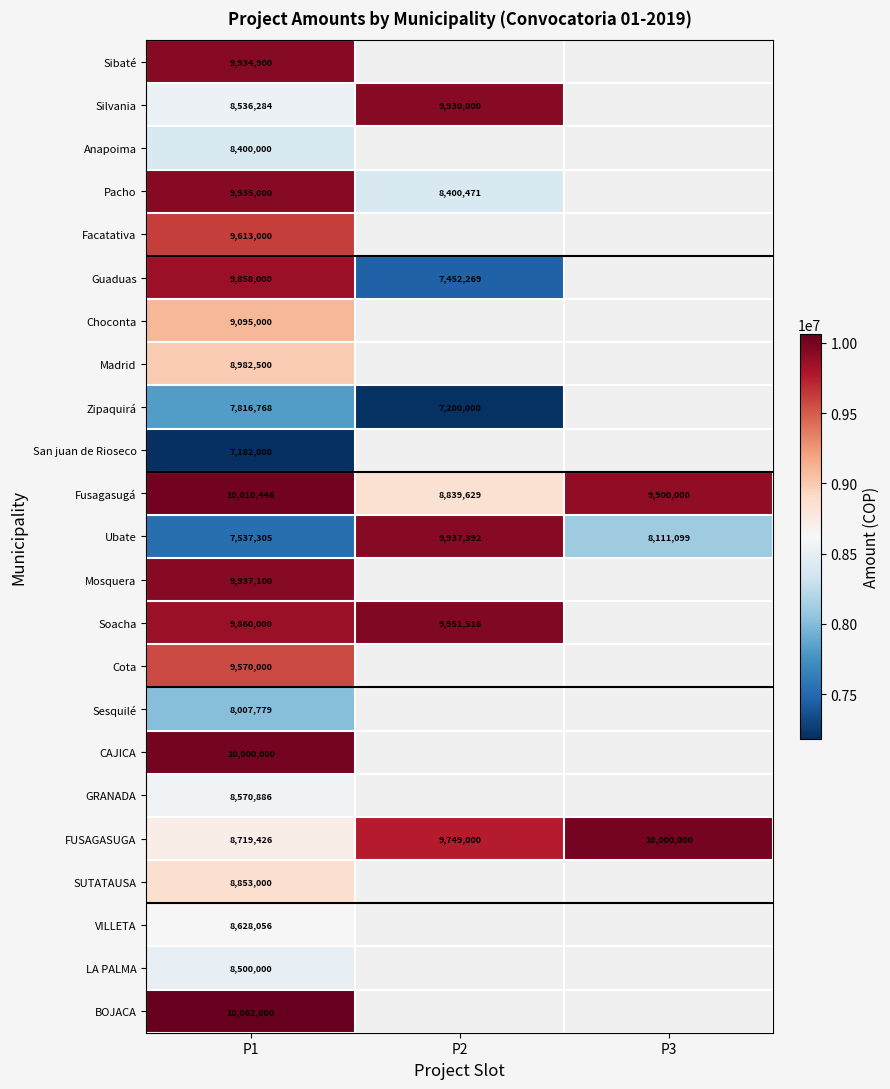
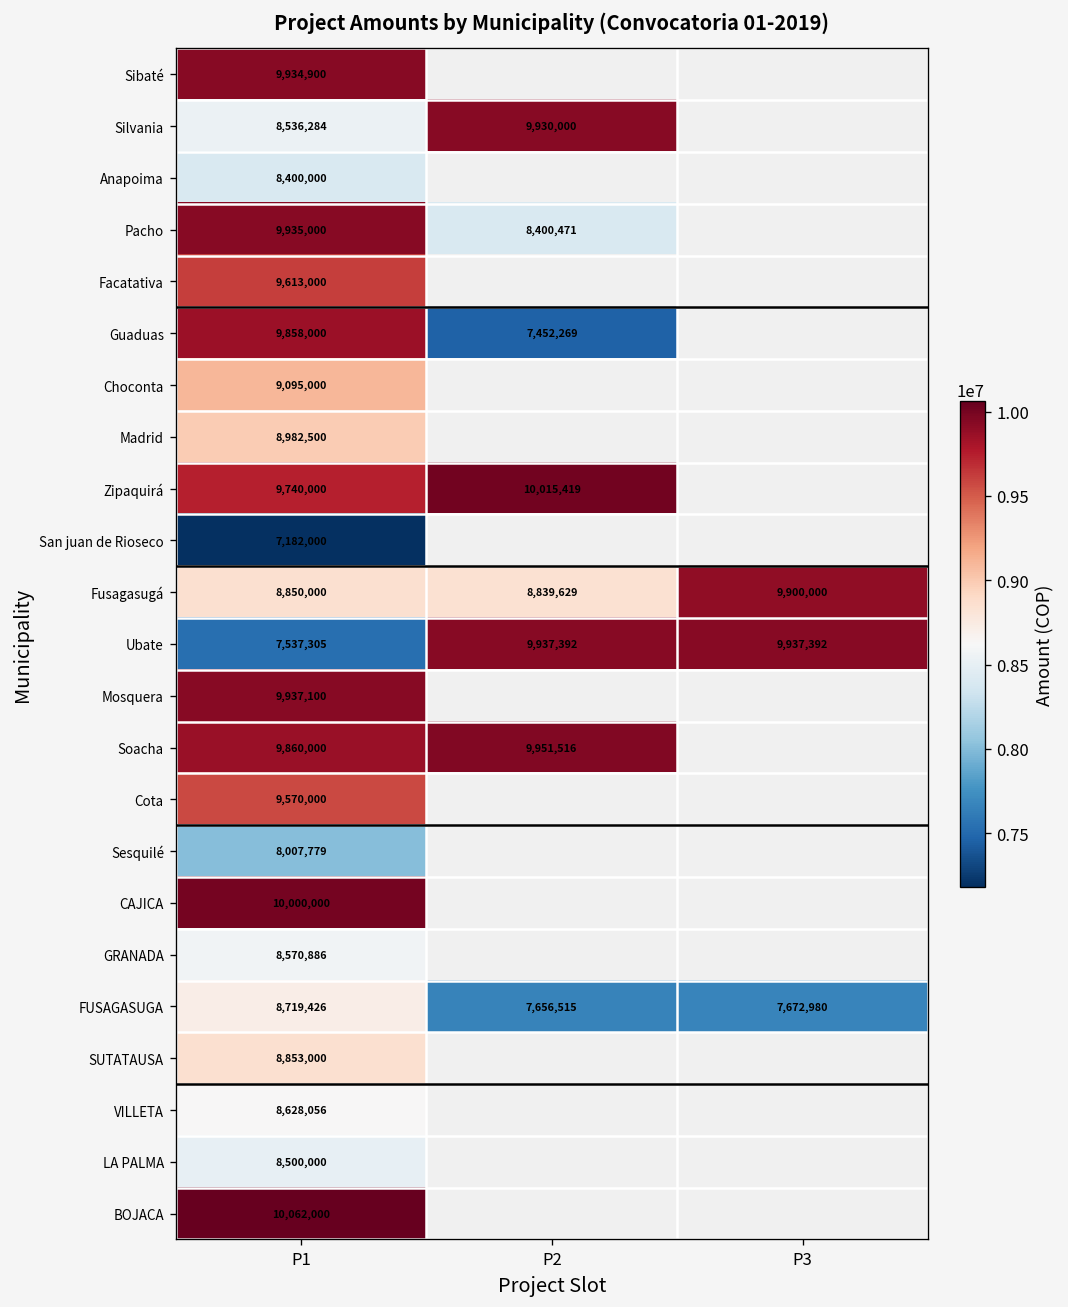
Zipaquirá, P1: 7,816,768 -> 9,740,000
Zipaquirá, P2: 7,200,000 -> 10,015,419
Fusagasugá, P1: 10,010,446 -> 8,850,000
Ubate, P3: 8,111,099 -> 9,937,392
FUSAGASUGA, P2: 9,749,000 -> 7,656,515
FUSAGASUGA, P3: 10,000,000 -> 7,672,980
